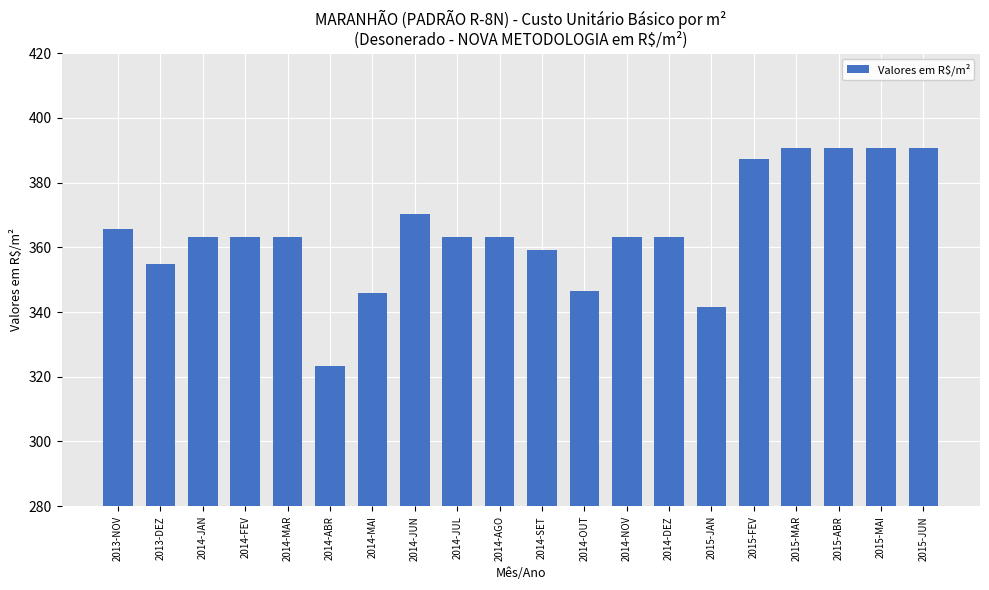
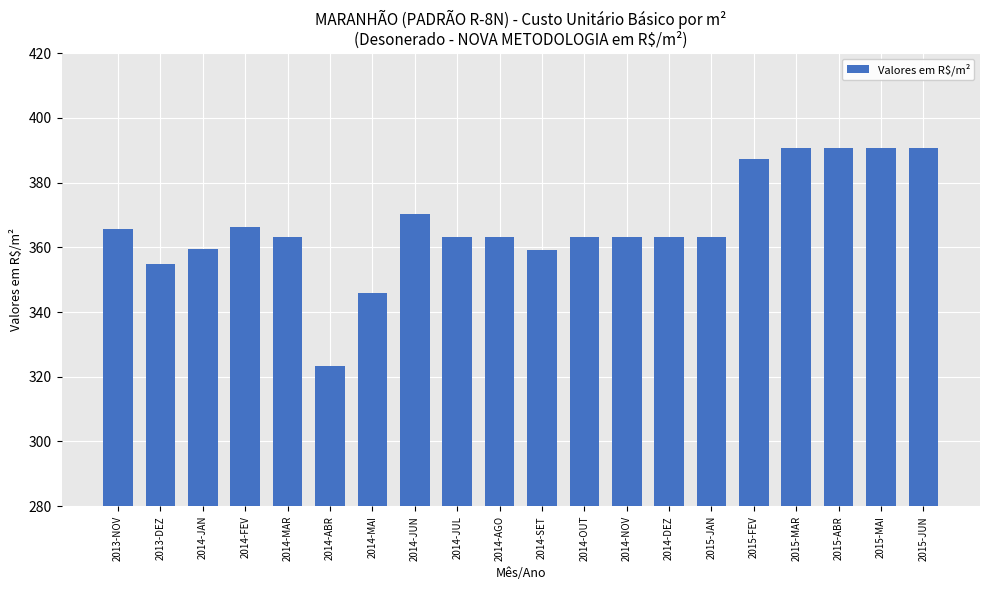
2014-JAN: 363 -> 359
2014-FEV: 363 -> 366
2014-OUT: 346 -> 363
2015-JAN: 342 -> 363
